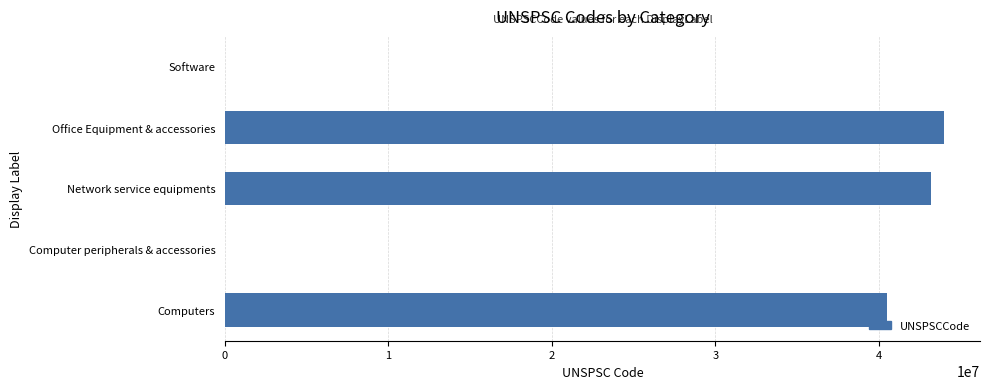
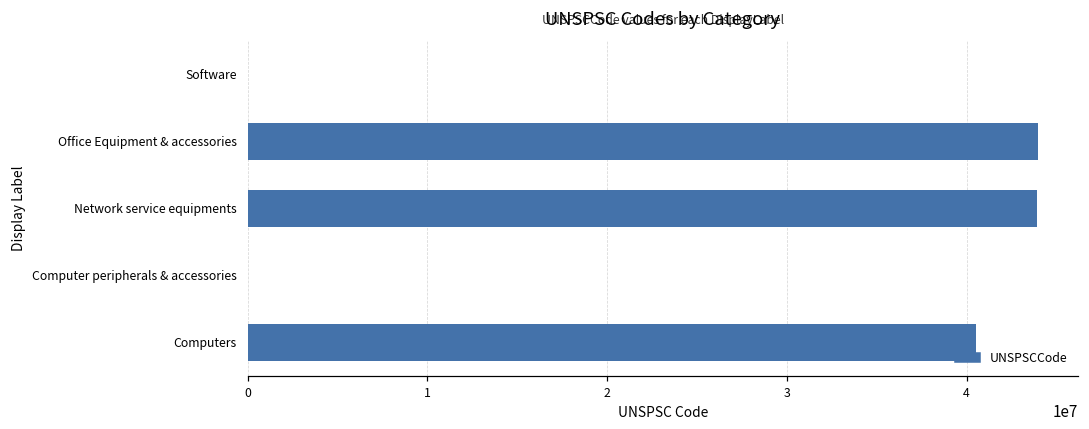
Network service equipments: 43200000 -> 43900000
